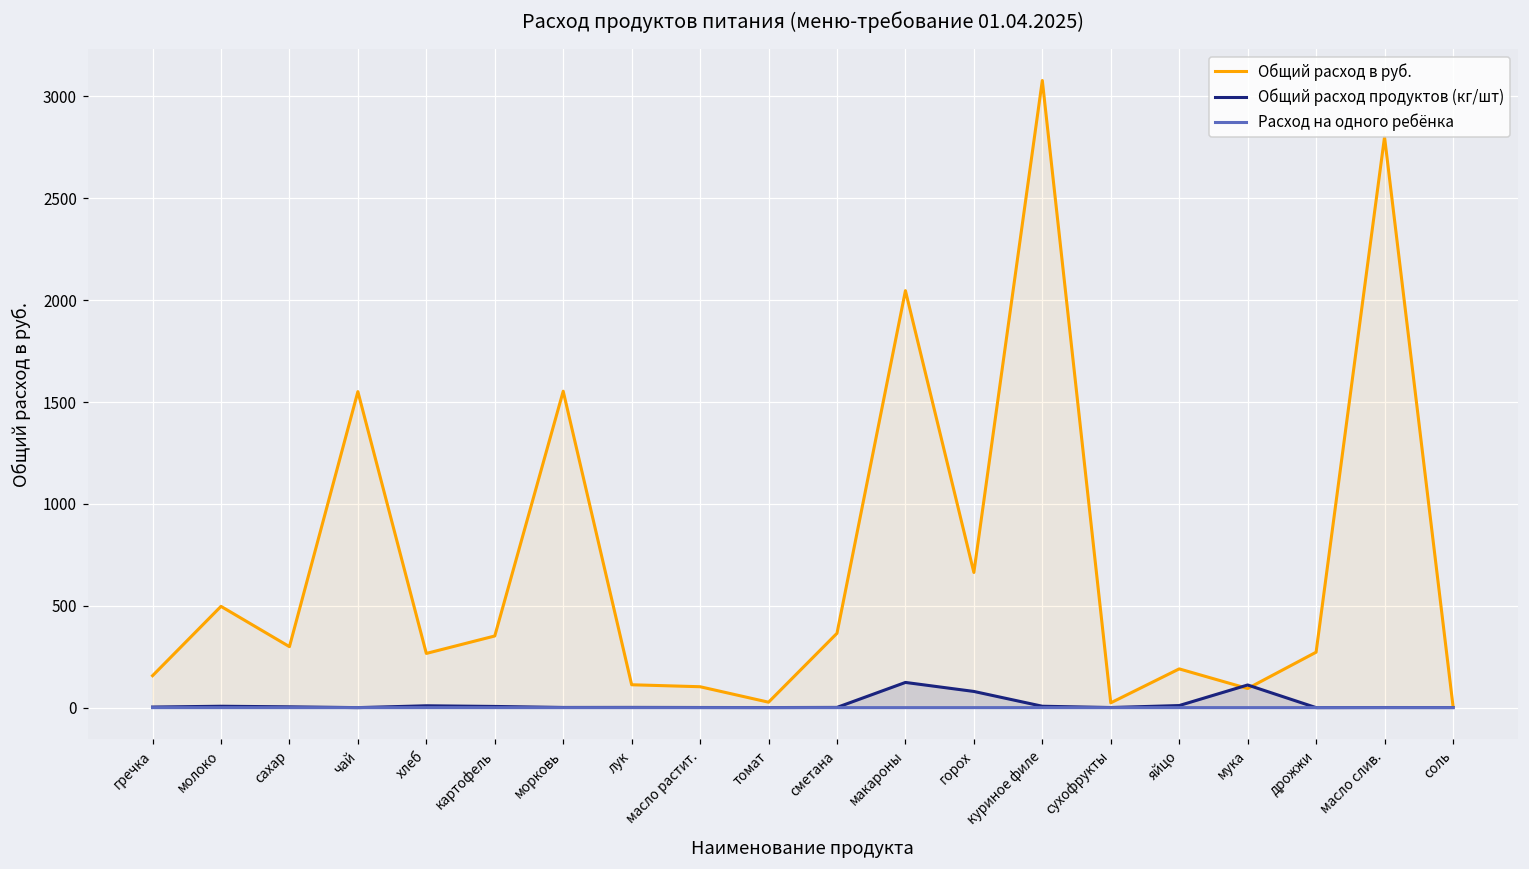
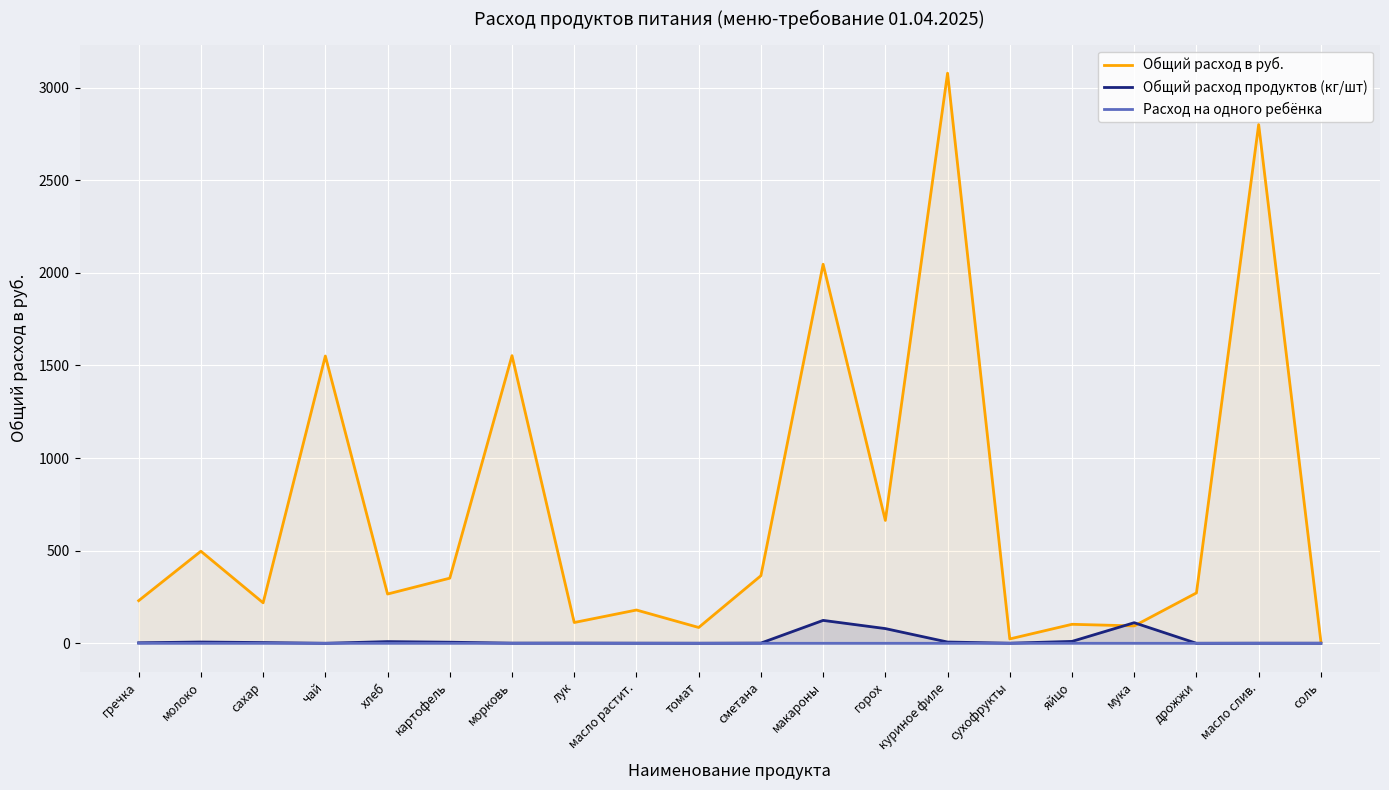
Общий расход в руб., гречка: 160 -> 230
Общий расход в руб., сахар: 300 -> 220
Общий расход в руб., масло растит.: 100 -> 180
Общий расход в руб., томат: 30 -> 90
Общий расход в руб., яйцо: 190 -> 100
